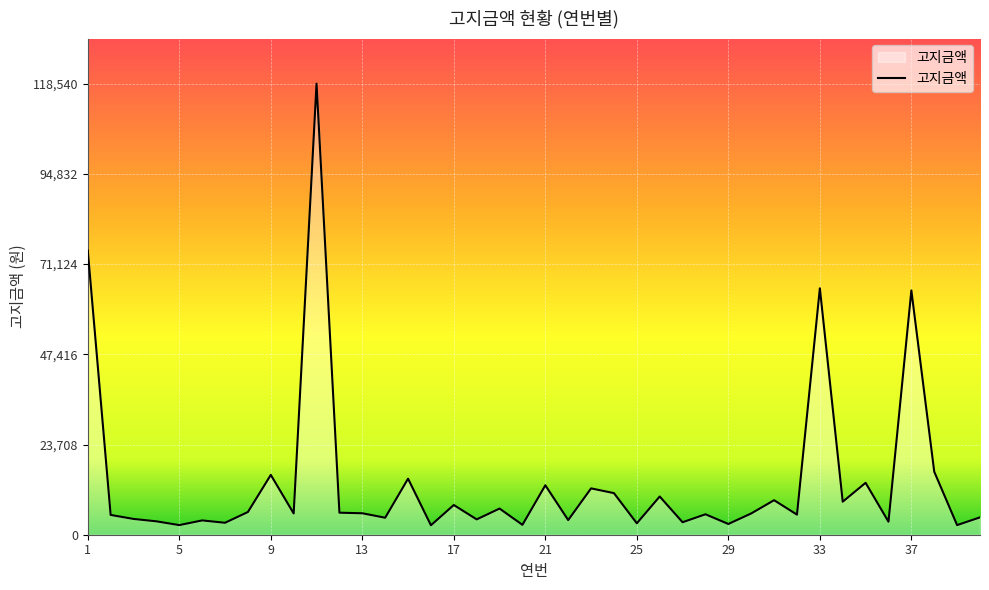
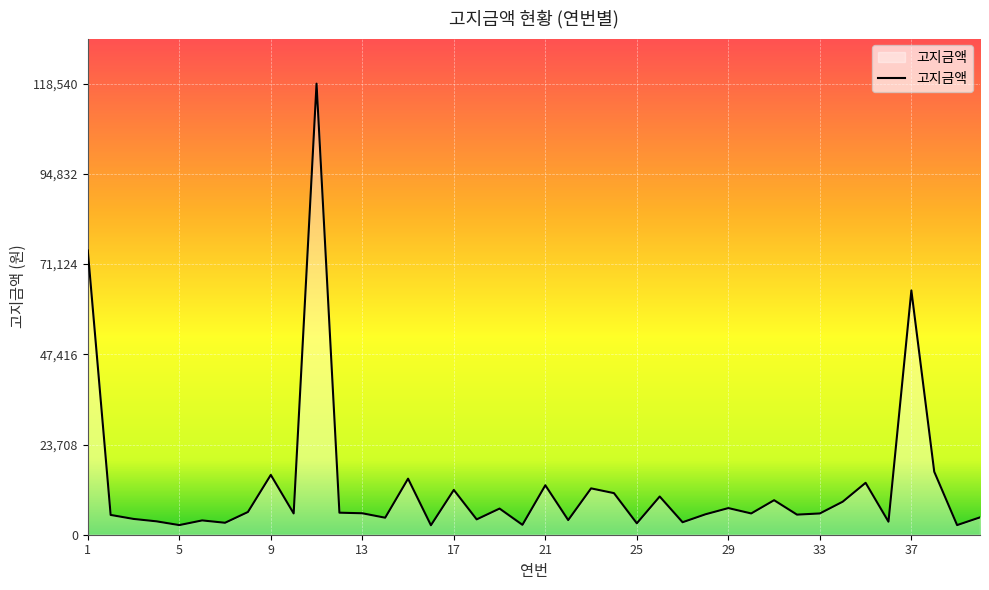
17: 8,000 -> 12,000
29: 3,000 -> 7,000
33: 65,000 -> 6,000
